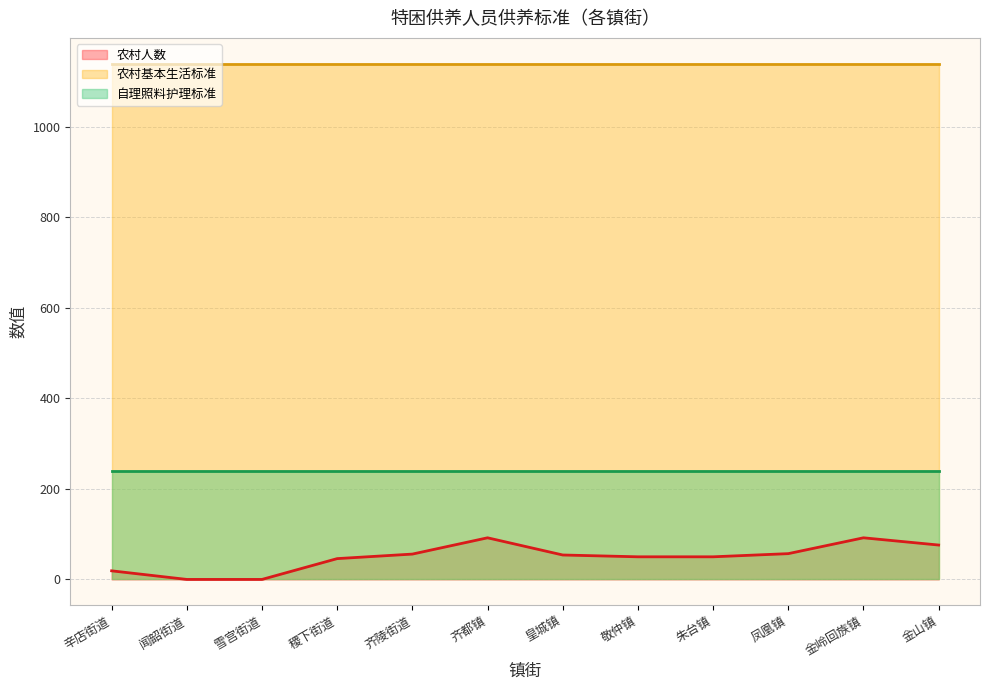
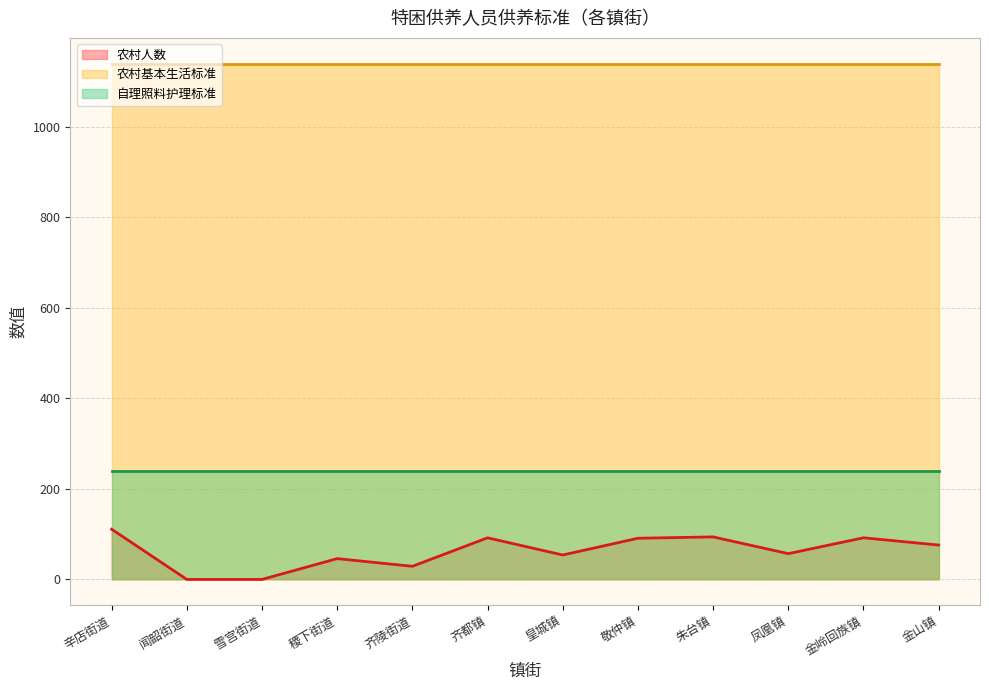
农村人数, 辛店街道: 20 -> 110
农村人数, 齐陵街道: 60 -> 30
农村人数, 敬仲镇: 50 -> 90
农村人数, 朱台镇: 50 -> 90
